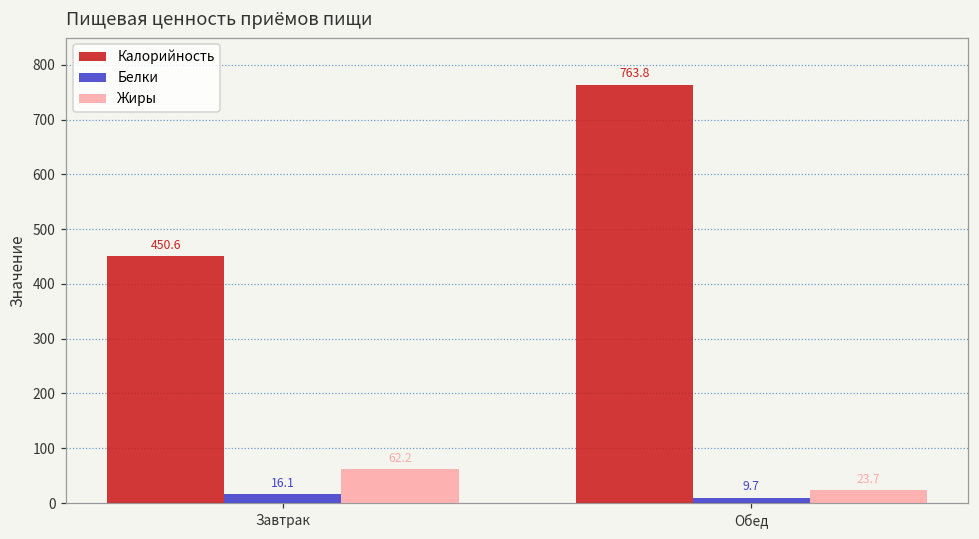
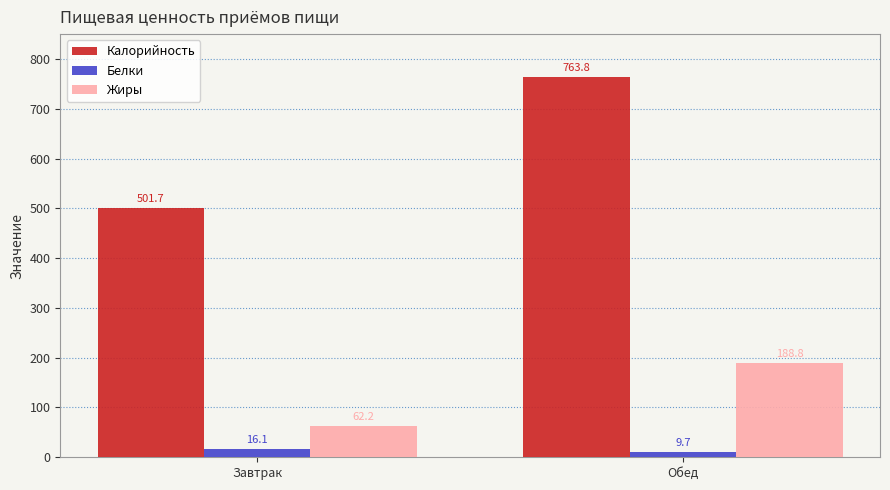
Калорийность, Завтрак: 450.6 -> 501.7
Жиры, Обед: 23.7 -> 188.8
